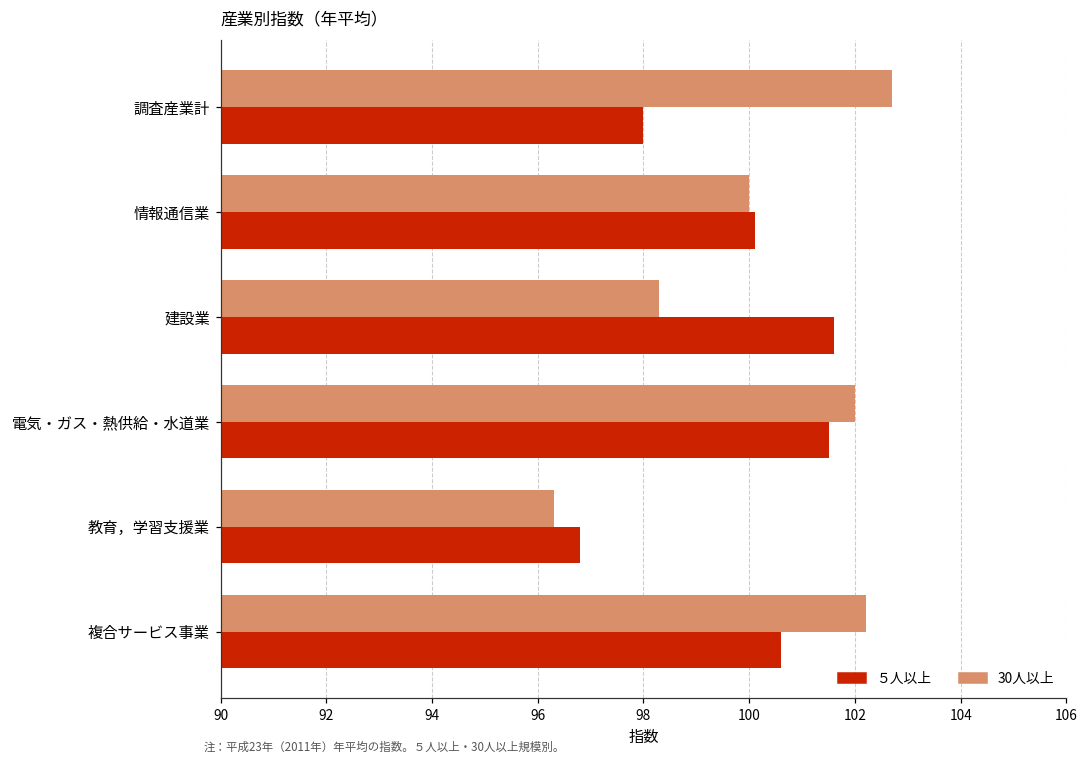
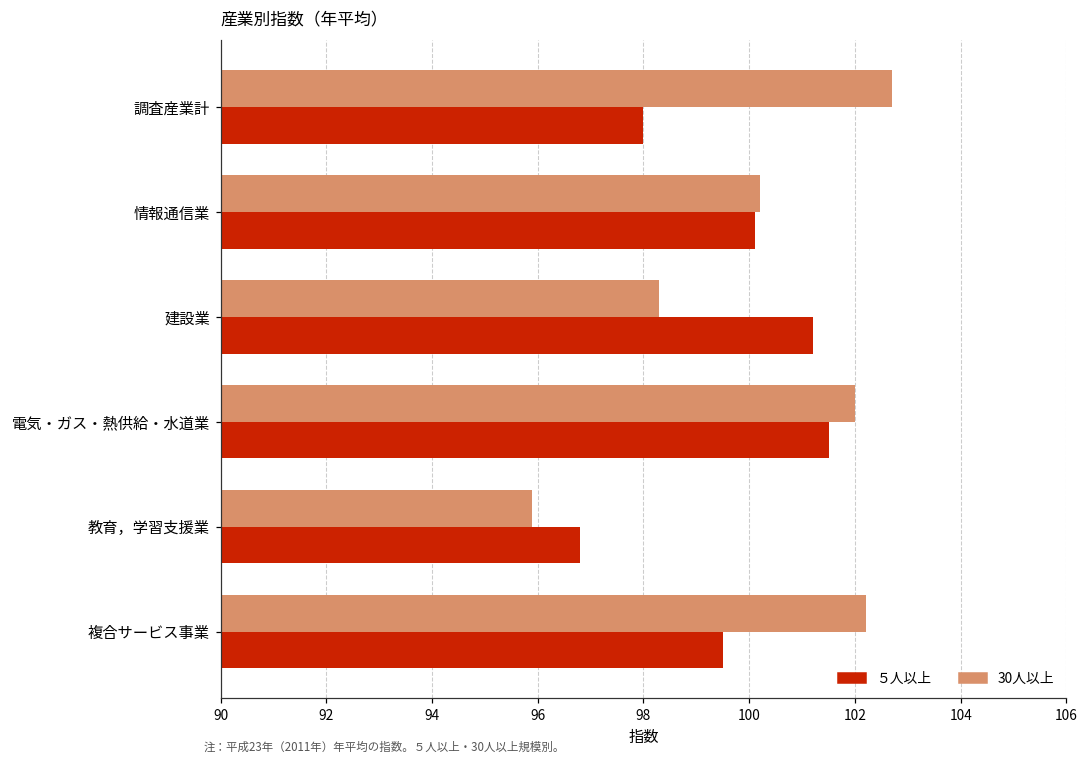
30人以上, 情報通信業: 100.0 -> 100.2
５人以上, 建設業: 101.6 -> 101.2
30人以上, 教育，学習支援業: 96.3 -> 95.9
５人以上, 複合サービス事業: 100.6 -> 99.5
